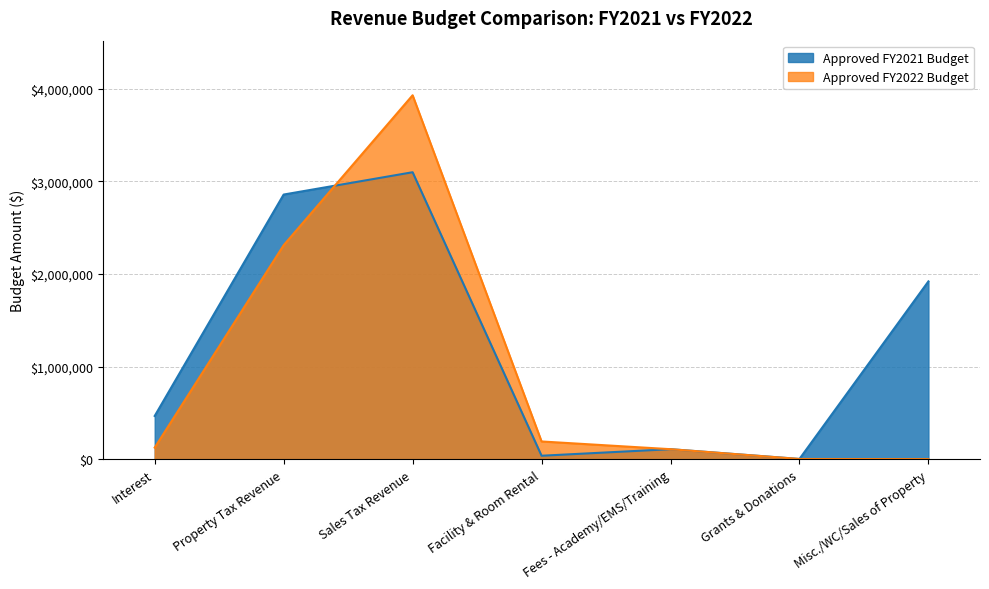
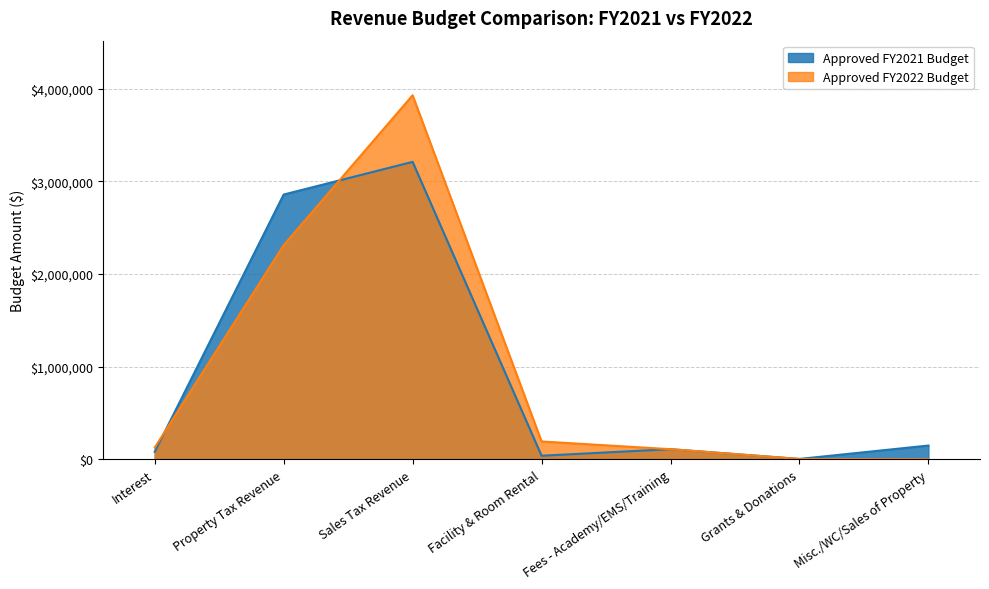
Approved FY2021 Budget, Interest: $500,000 -> $100,000
Approved FY2021 Budget, Sales Tax Revenue: $3,100,000 -> $3,200,000
Approved FY2021 Budget, Misc./WC/Sales of Property: $1,900,000 -> $100,000
